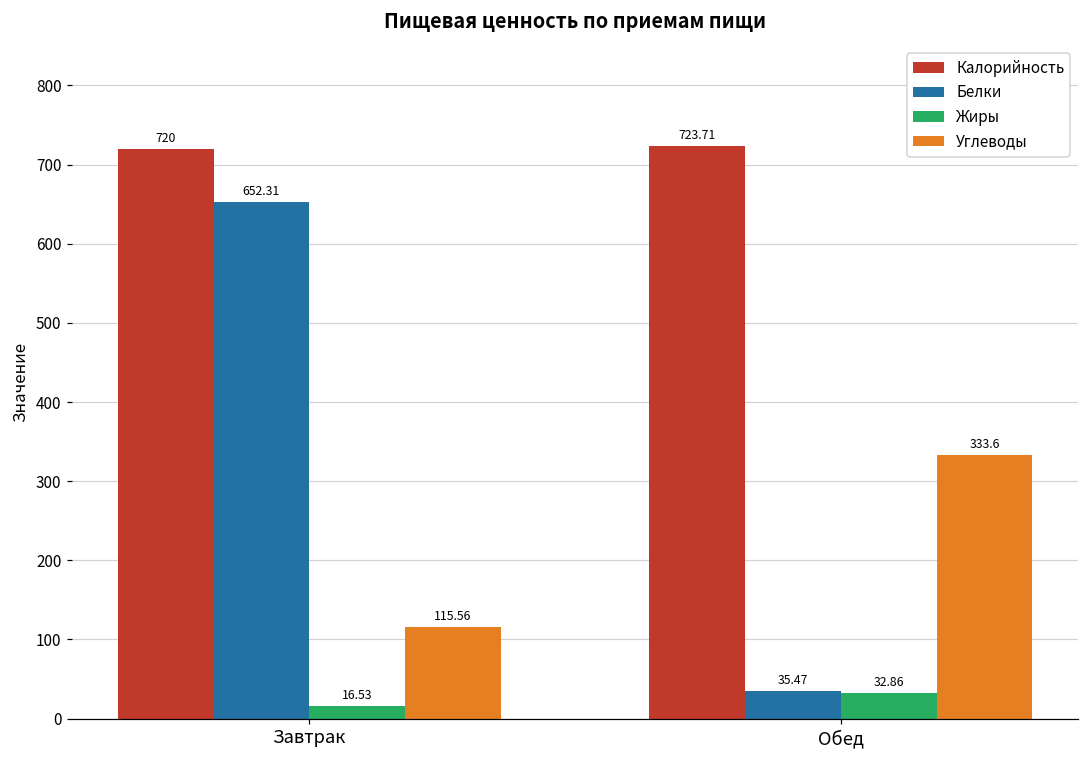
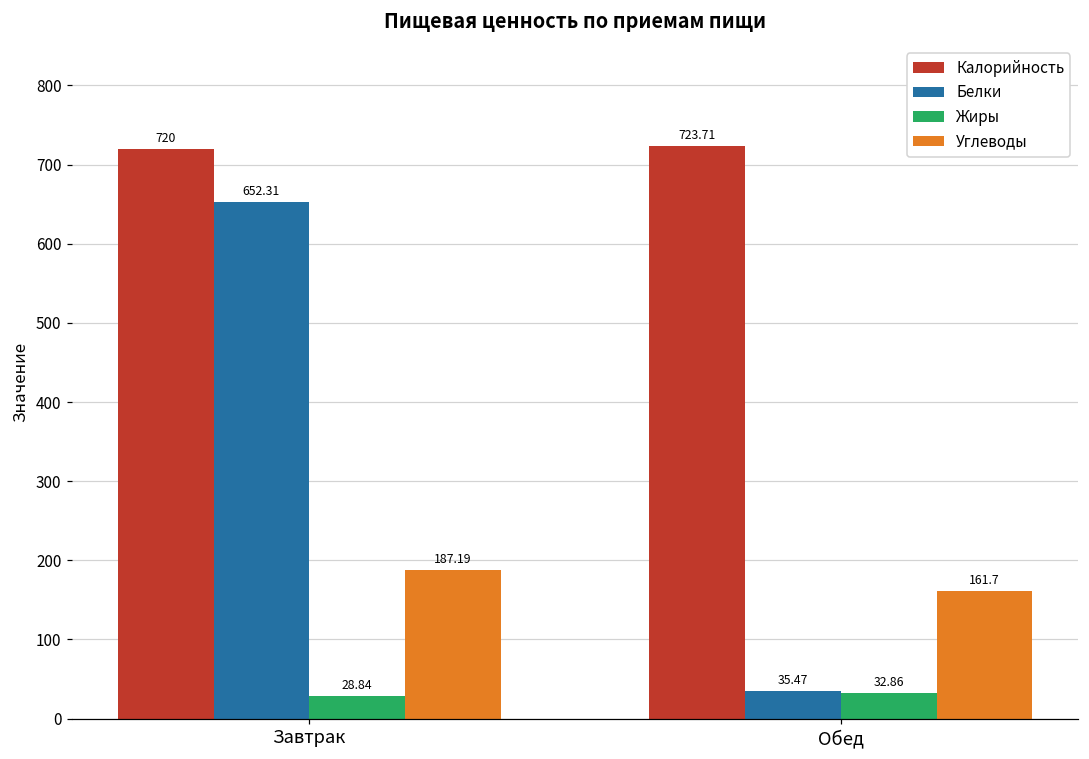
Жиры, Завтрак: 16.53 -> 28.84
Углеводы, Завтрак: 115.56 -> 187.19
Углеводы, Обед: 333.6 -> 161.7
